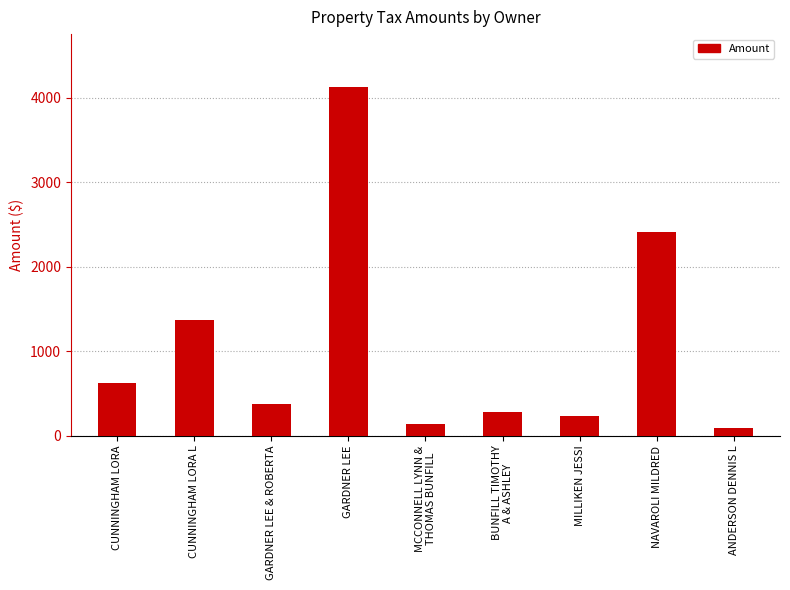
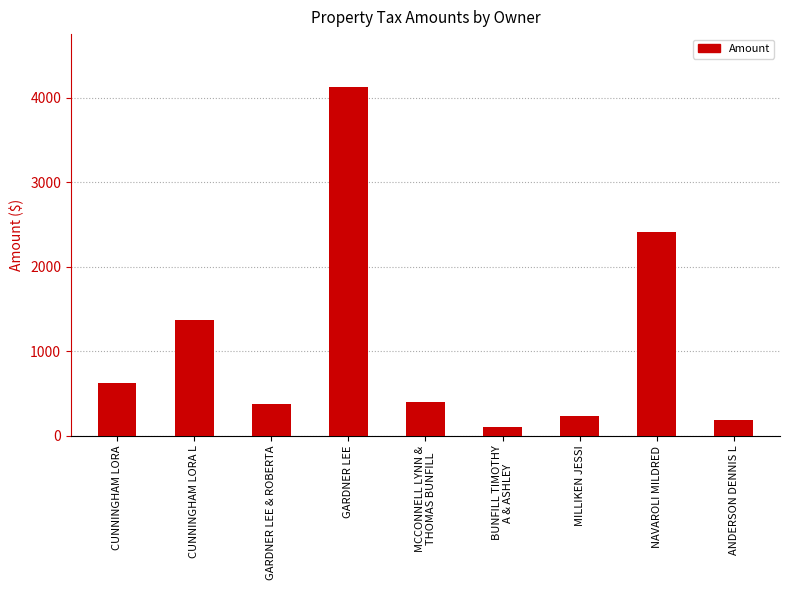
MCCONNELL LYNN & THOMAS BUNFILL: 100 -> 400
BUNFILL TIMOTHY A & ASHLEY: 300 -> 100
ANDERSON DENNIS L: 100 -> 200
